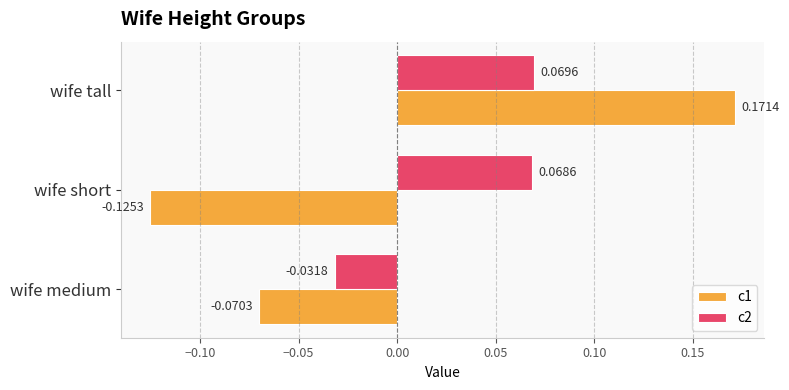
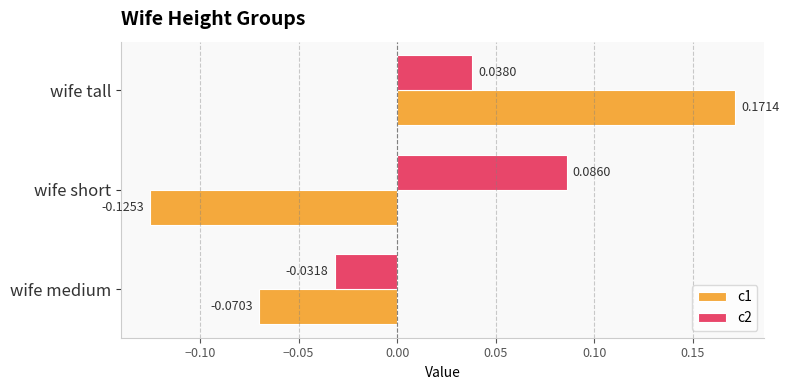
c2, wife tall: 0.0696 -> 0.0380
c2, wife short: 0.0686 -> 0.0860
